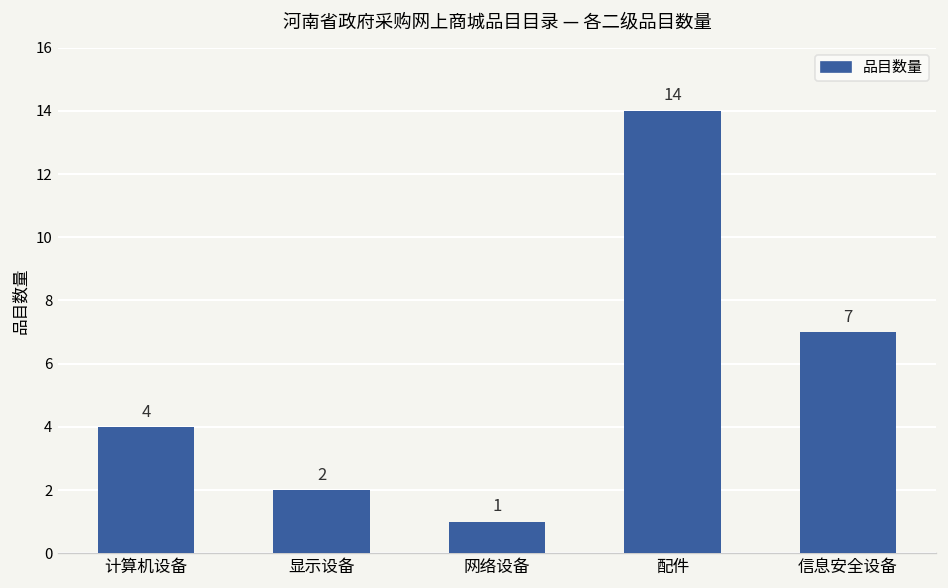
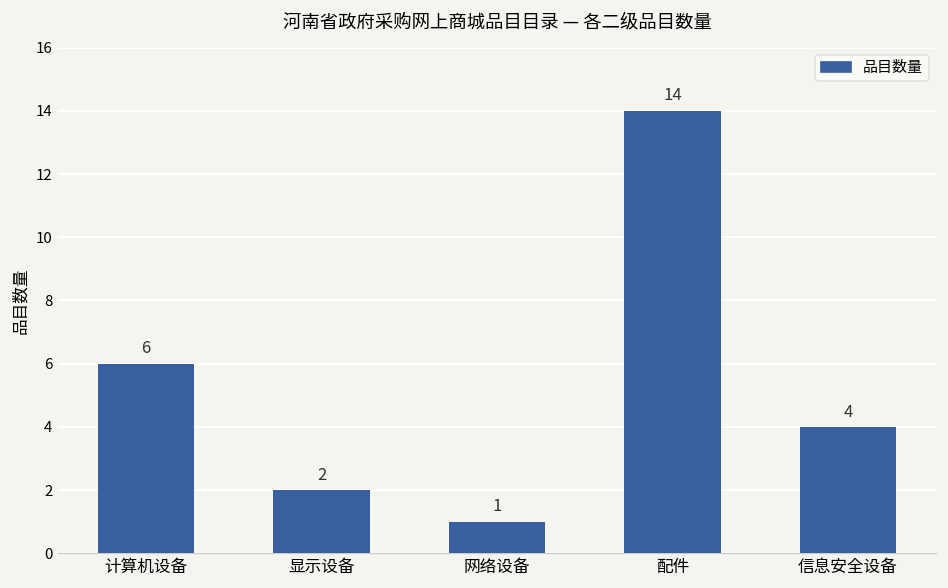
计算机设备: 4 -> 6
信息安全设备: 7 -> 4
